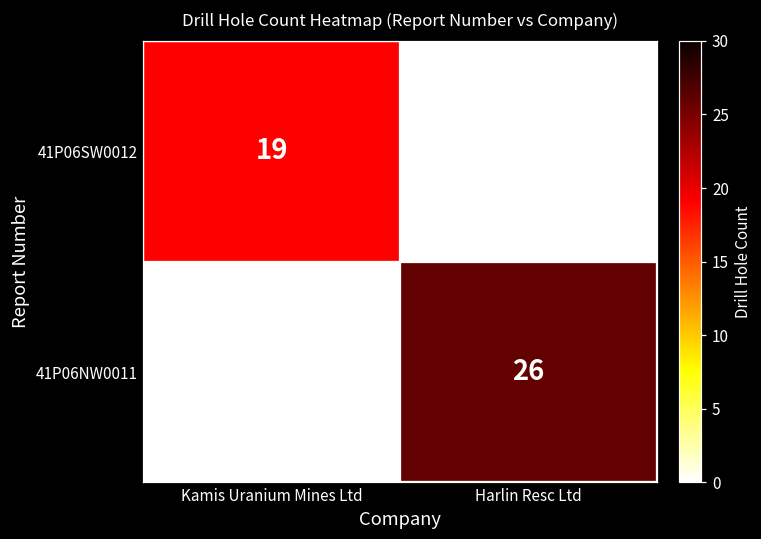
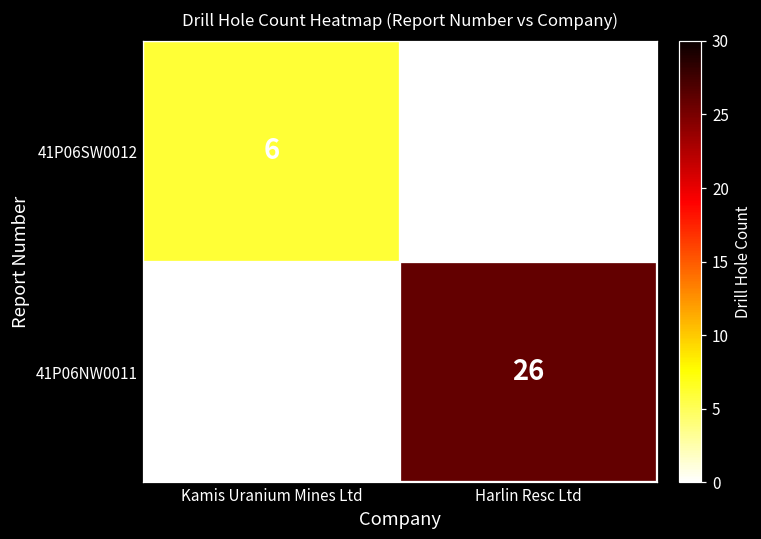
41P06SW0012, Kamis Uranium Mines Ltd: 19 -> 6
